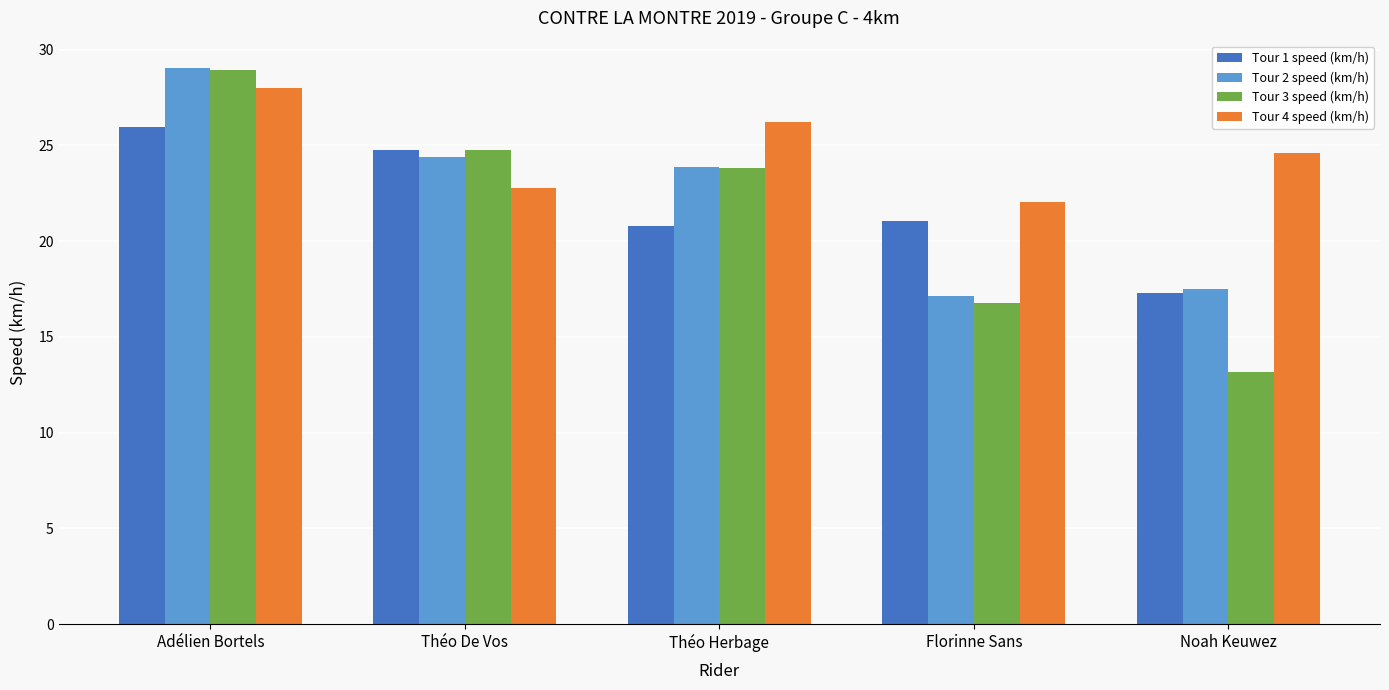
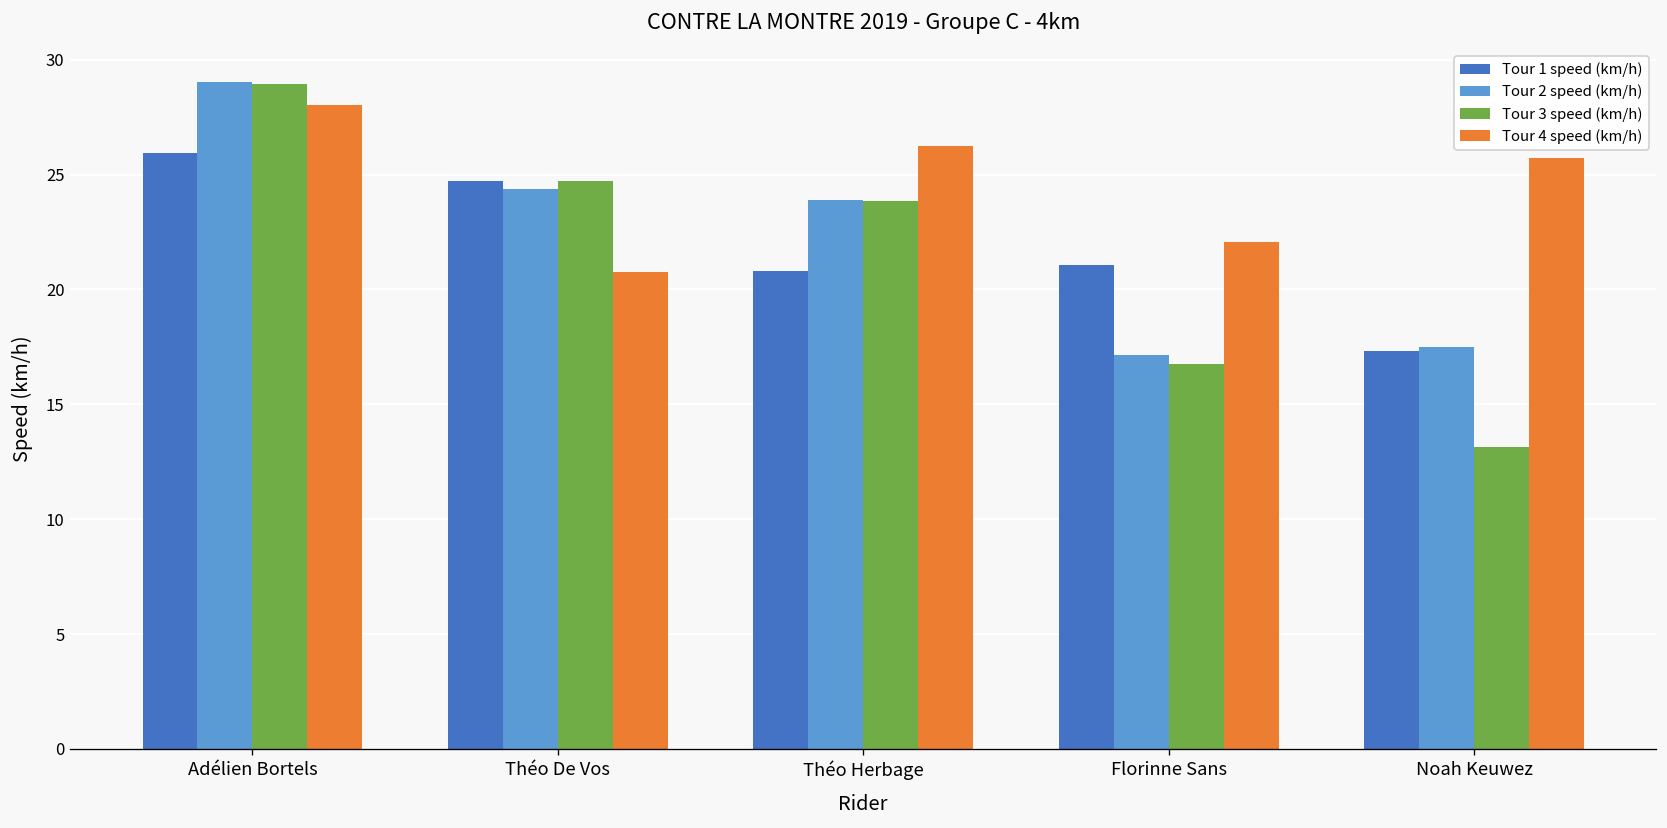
Tour 4 speed (km/h), Théo De Vos: 22.8 -> 20.8
Tour 4 speed (km/h), Noah Keuwez: 24.6 -> 25.7
